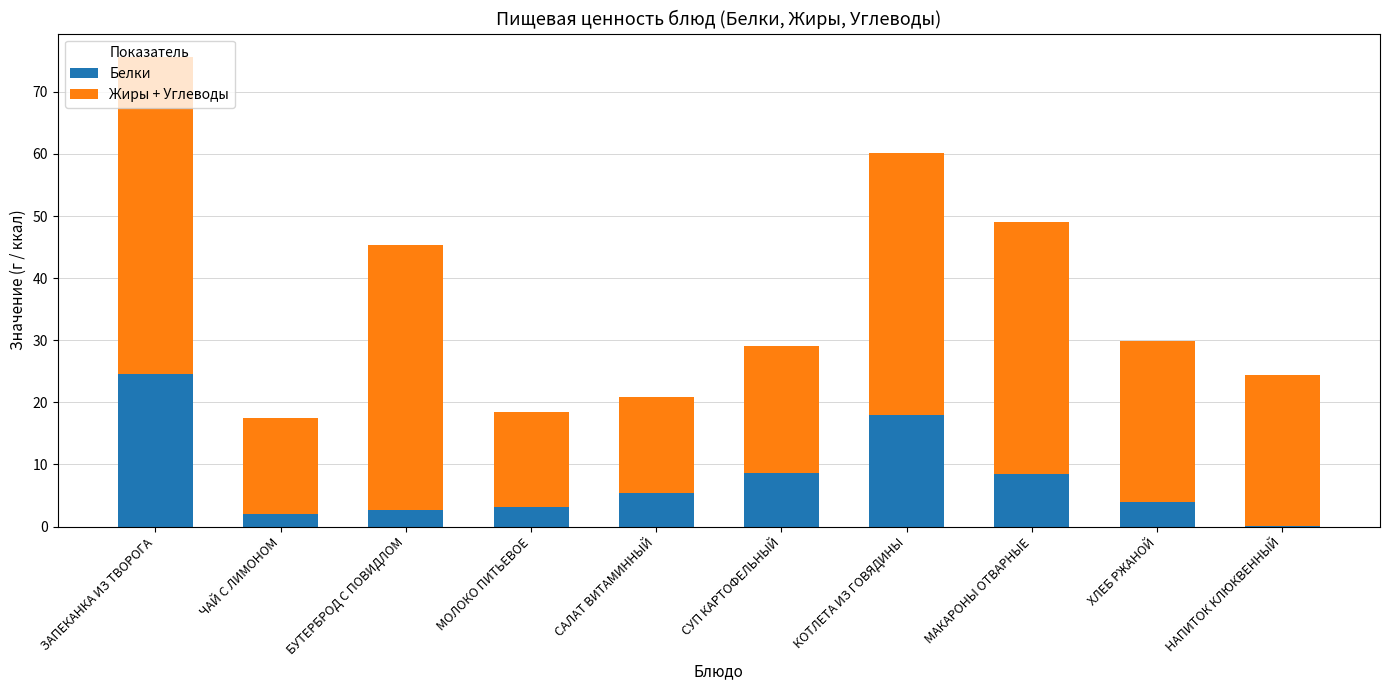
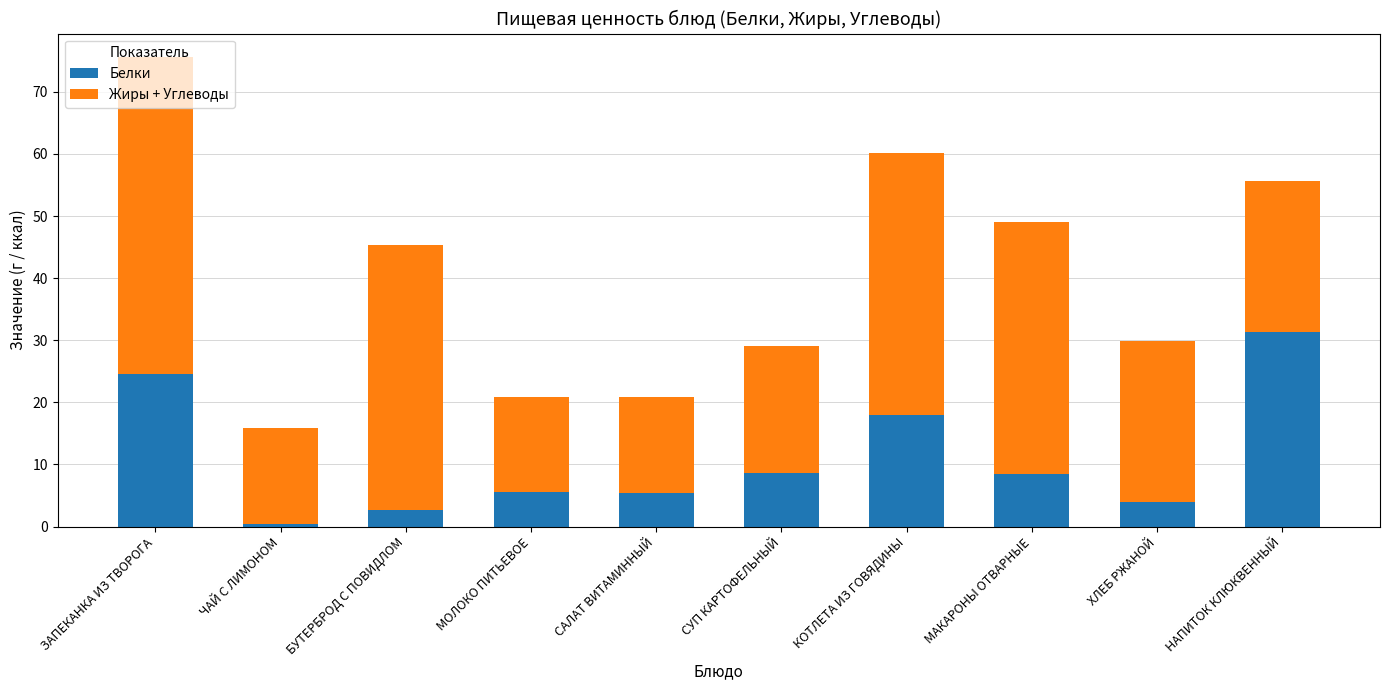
Белки, ЧАЙ С ЛИМОНОМ: 2 -> 0
Белки, МОЛОКО ПИТЬЕВОЕ: 3 -> 6
Белки, НАПИТОК КЛЮКВЕННЫЙ: 0 -> 31
